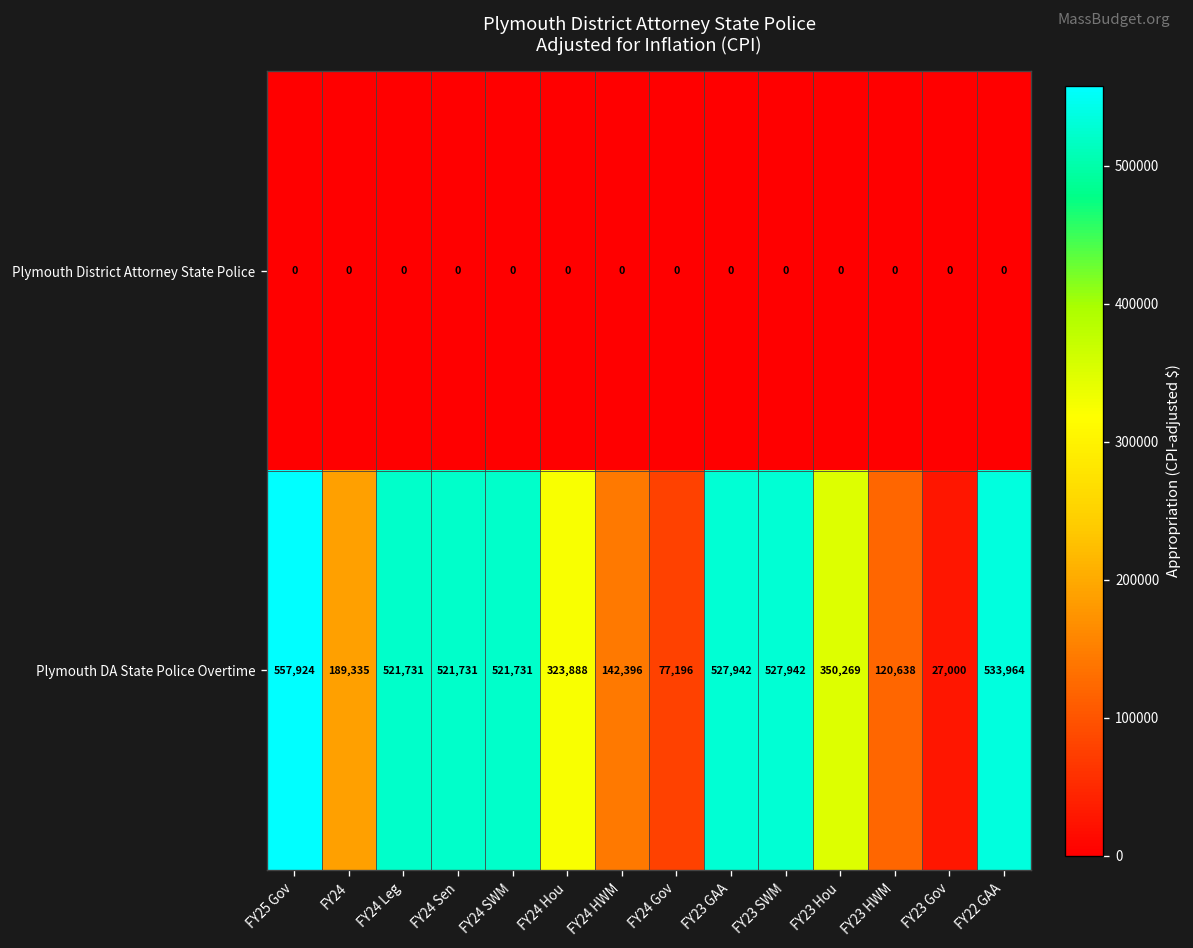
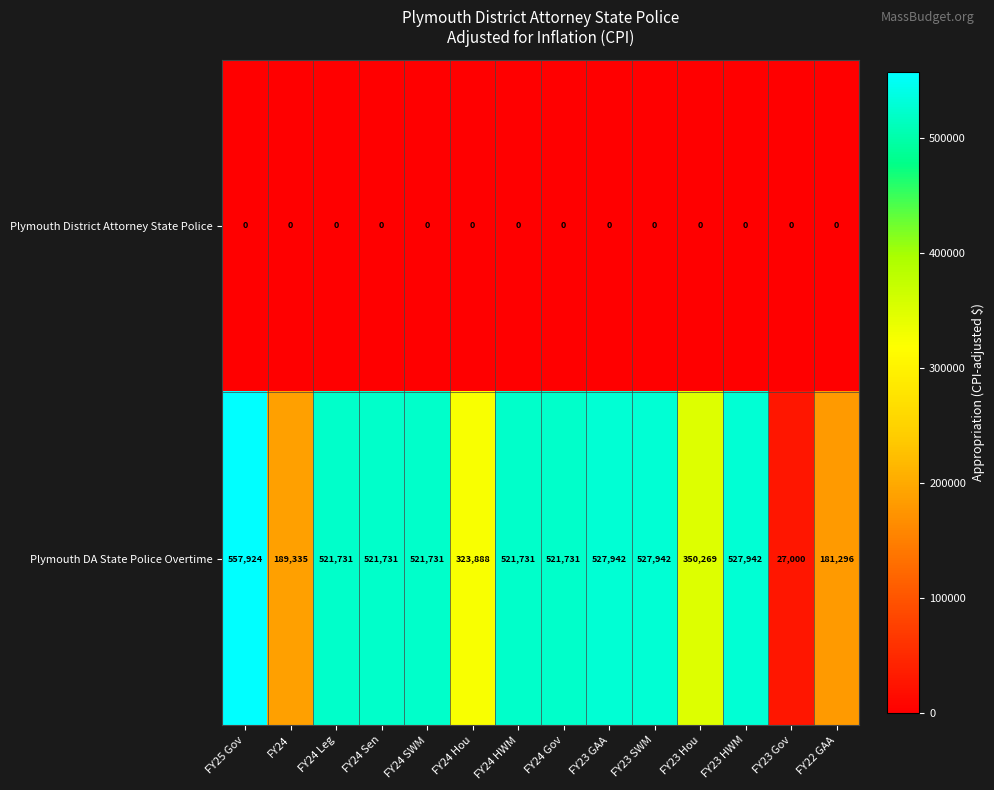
Plymouth DA State Police Overtime, FY24 HWM: 142,396 -> 521,731
Plymouth DA State Police Overtime, FY24 Gov: 77,196 -> 521,731
Plymouth DA State Police Overtime, FY23 HWM: 120,638 -> 527,942
Plymouth DA State Police Overtime, FY22 GAA: 533,964 -> 181,296
